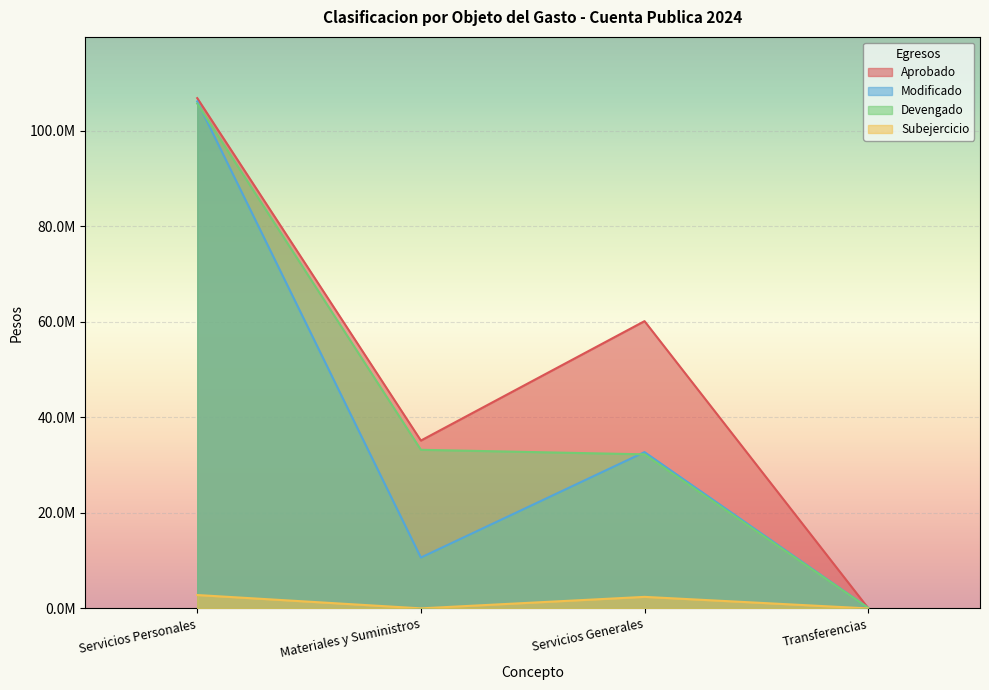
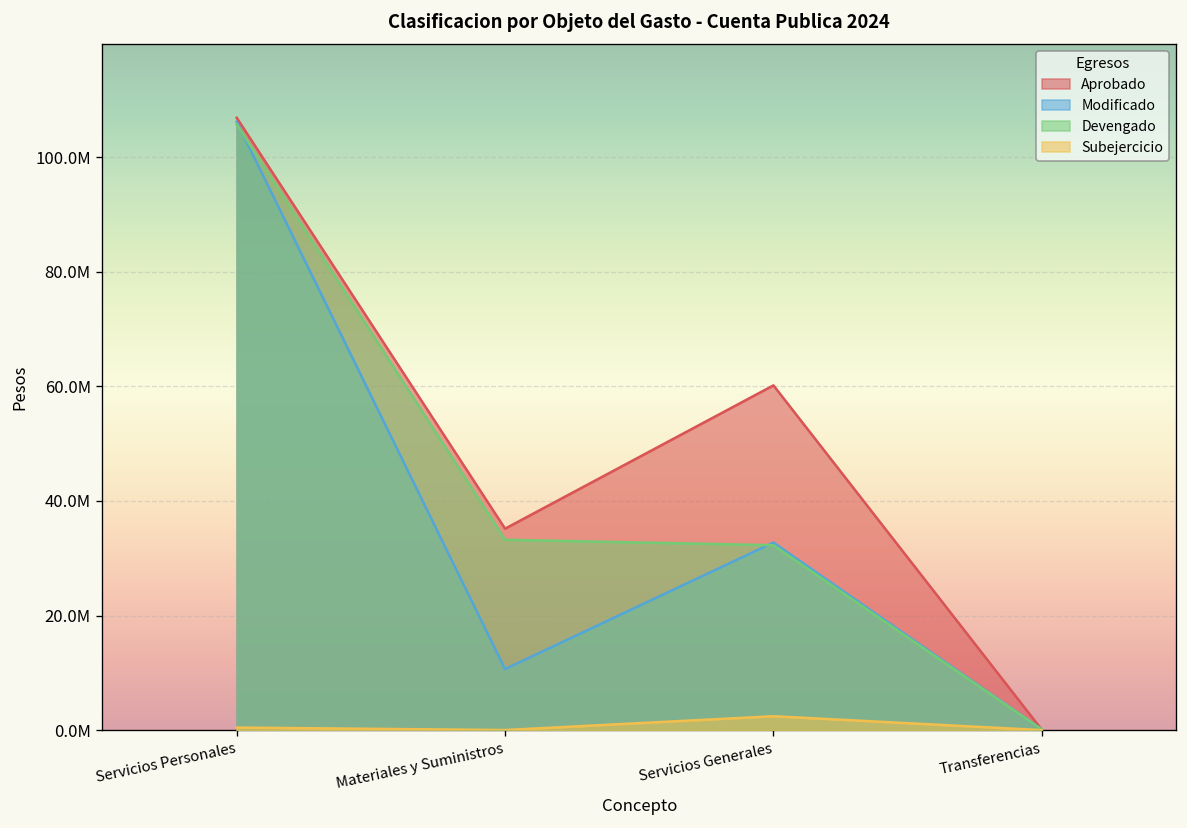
Subejercicio, Servicios Personales: 3000000 -> 0
